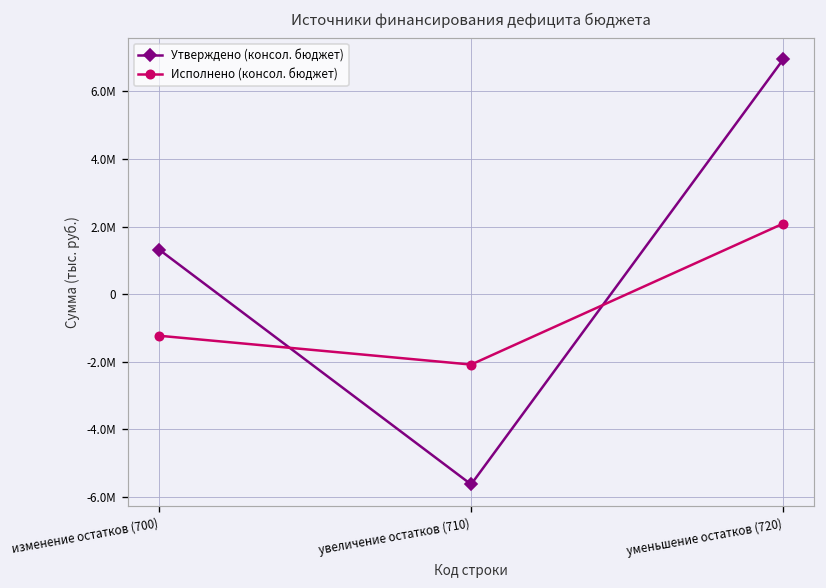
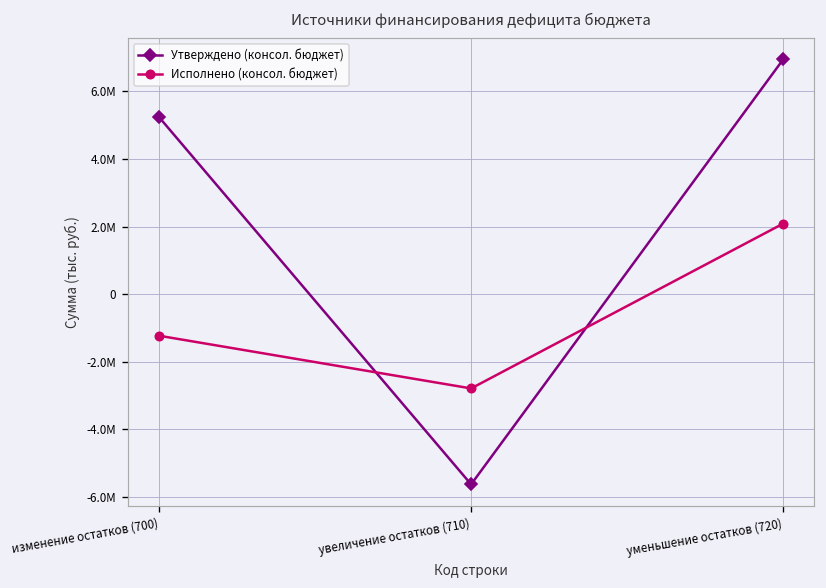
Утверждено (консол. бюджет), изменение остатков (700): 1300000 -> 5200000
Исполнено (консол. бюджет), увеличение остатков (710): -2100000 -> -2800000
